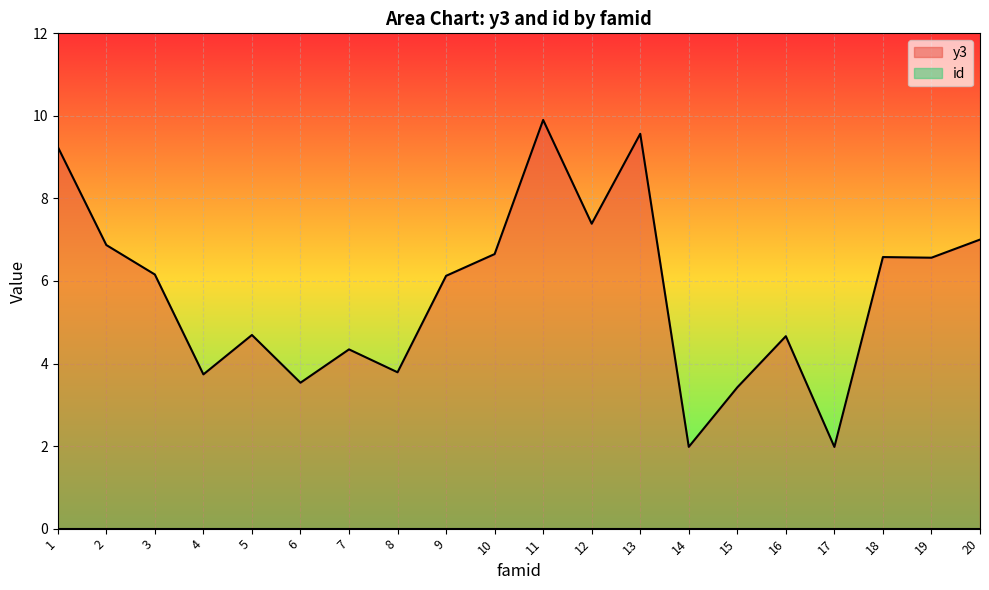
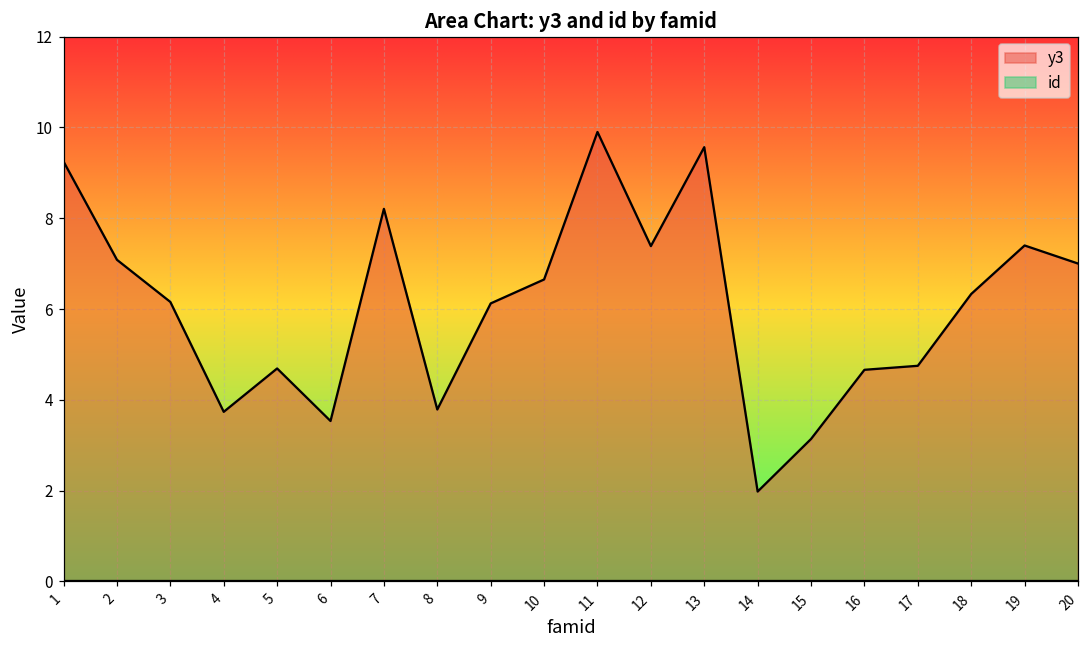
y3, 2: 6.9 -> 7.1
y3, 7: 4.3 -> 8.2
y3, 15: 3.4 -> 3.1
y3, 17: 2.0 -> 4.8
y3, 18: 6.6 -> 6.3
y3, 19: 6.6 -> 7.4
